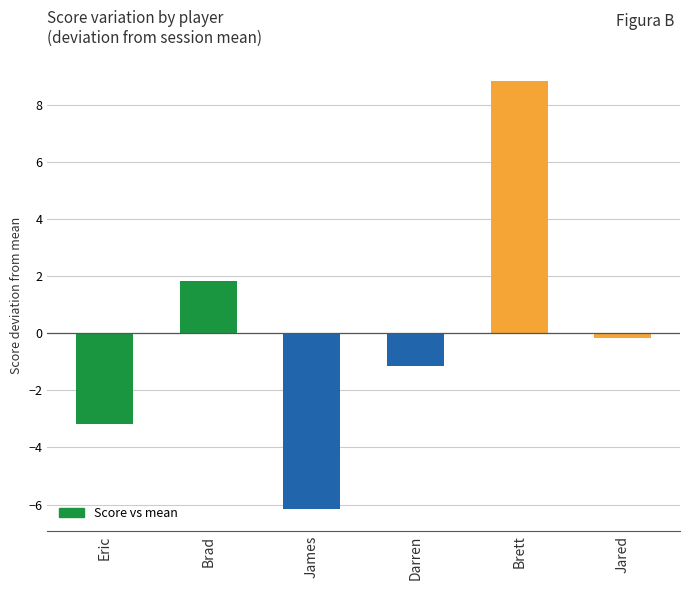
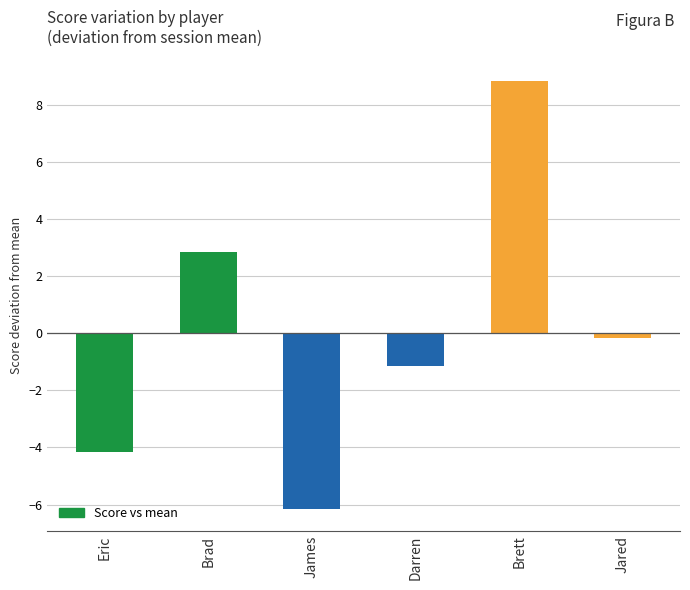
Eric: -3.2 -> -4.2
Brad: 1.8 -> 2.8
